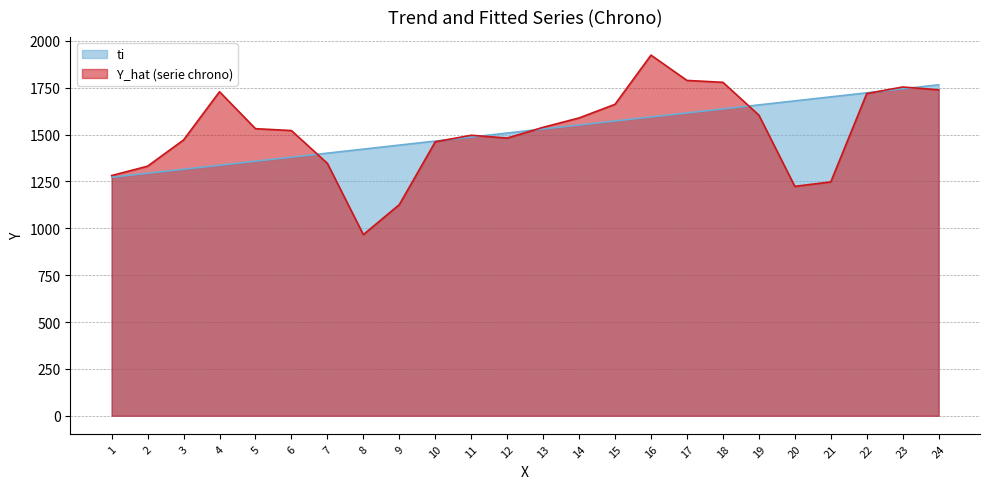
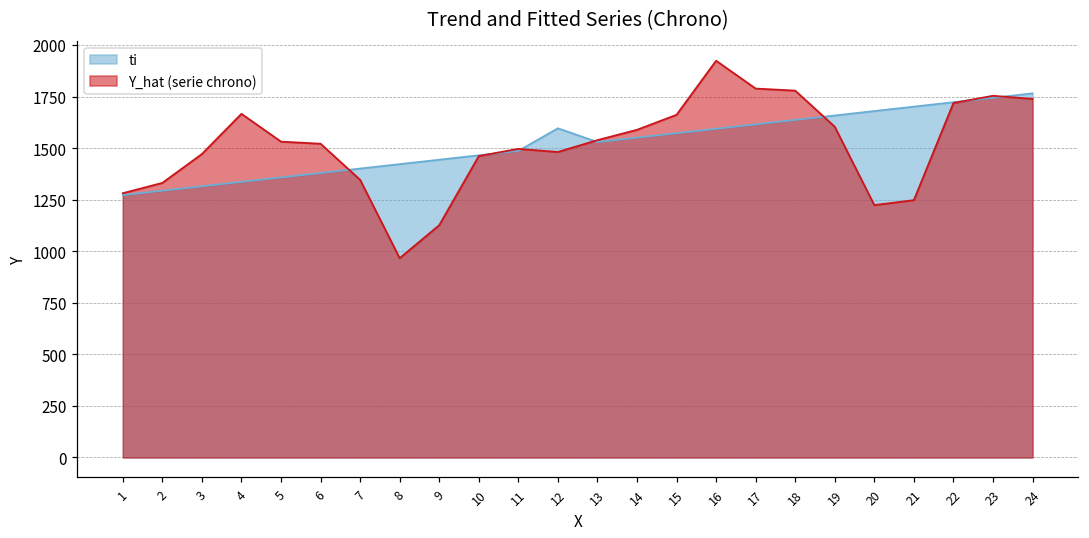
Y_hat (serie chrono), 4: 1730 -> 1670
ti, 12: 1510 -> 1600
